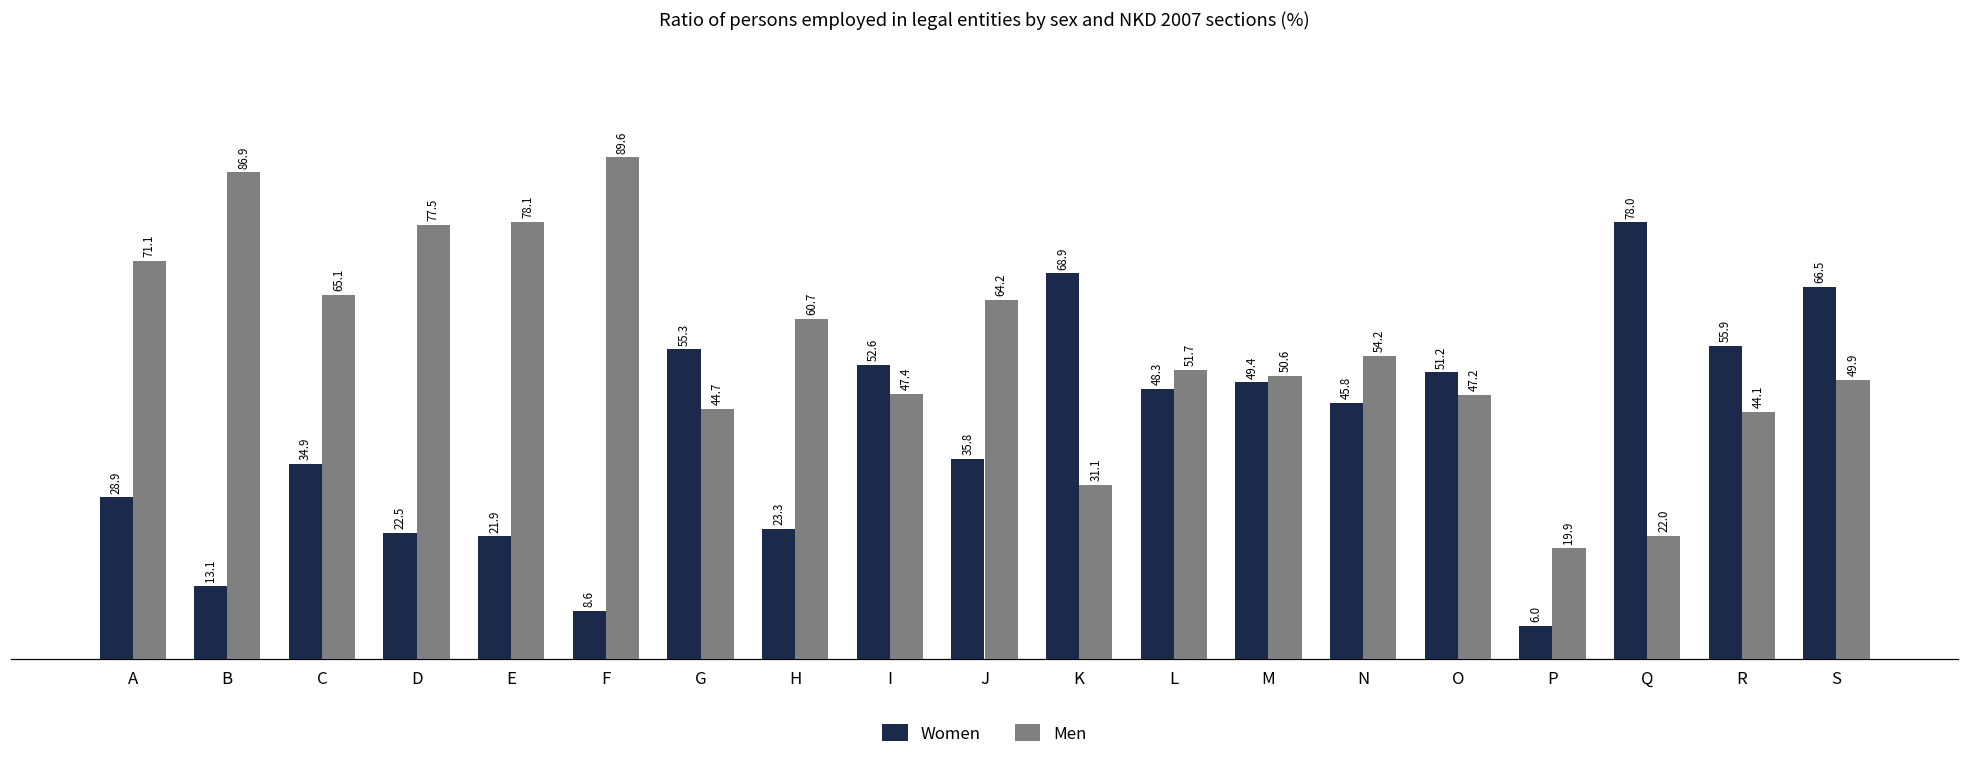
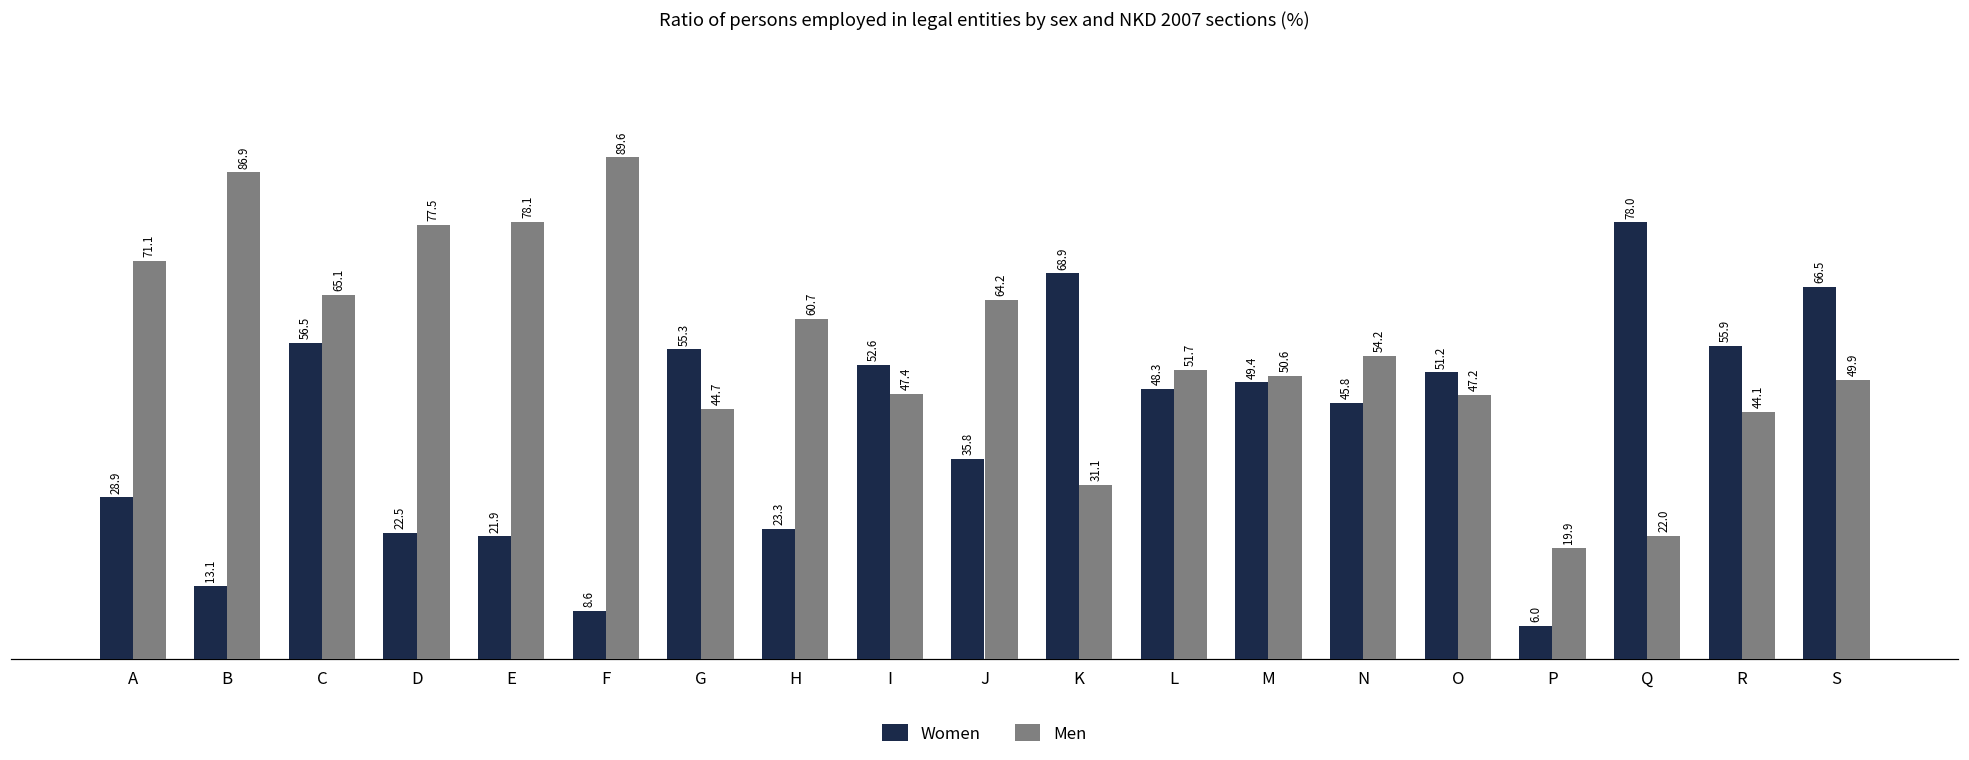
Women, C: 34.9 -> 56.5
